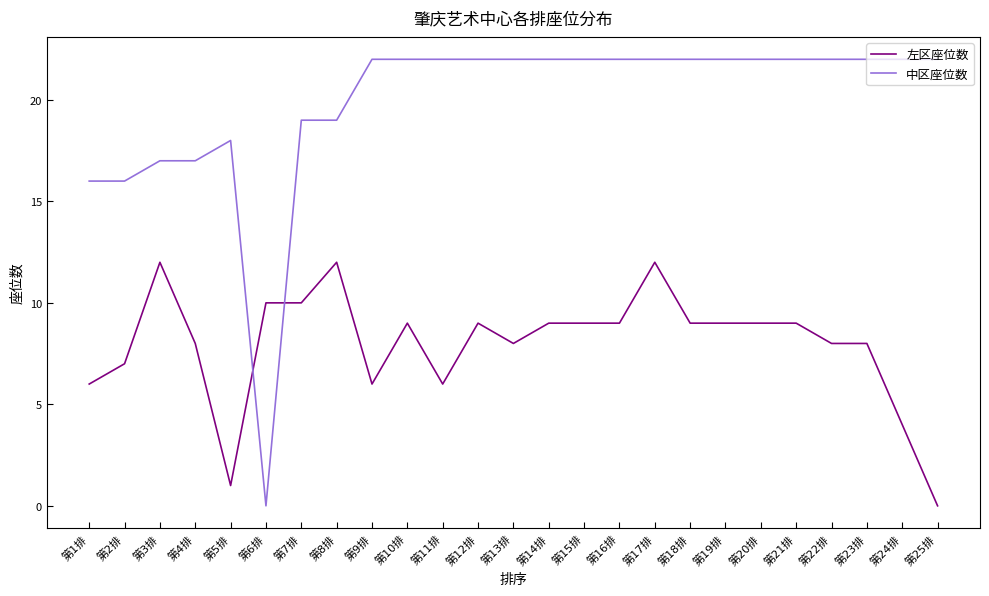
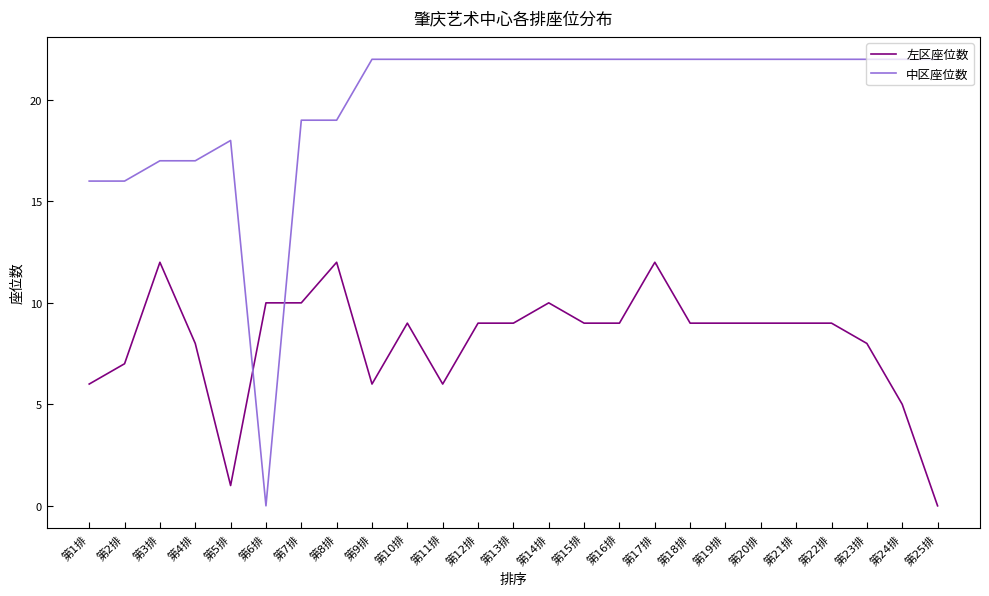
左区座位数, 第13排: 8 -> 9
左区座位数, 第14排: 9 -> 10
左区座位数, 第22排: 8 -> 9
左区座位数, 第24排: 4 -> 5
